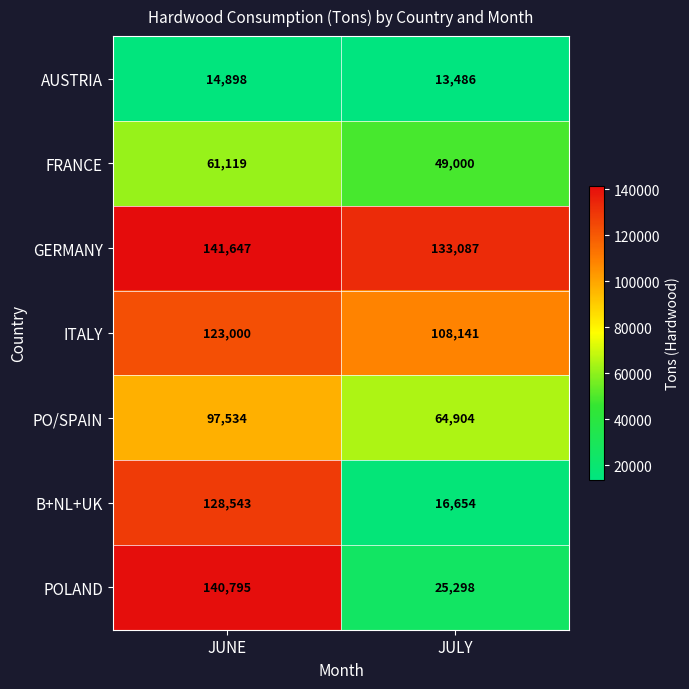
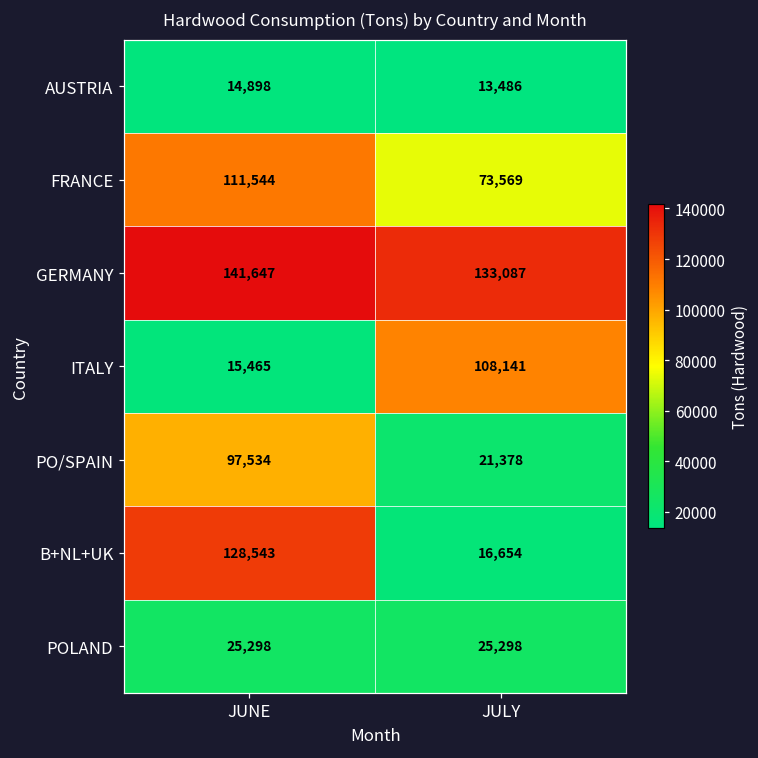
FRANCE, JUNE: 61,119 -> 111,544
FRANCE, JULY: 49,000 -> 73,569
ITALY, JUNE: 123,000 -> 15,465
PO/SPAIN, JULY: 64,904 -> 21,378
POLAND, JUNE: 140,795 -> 25,298
